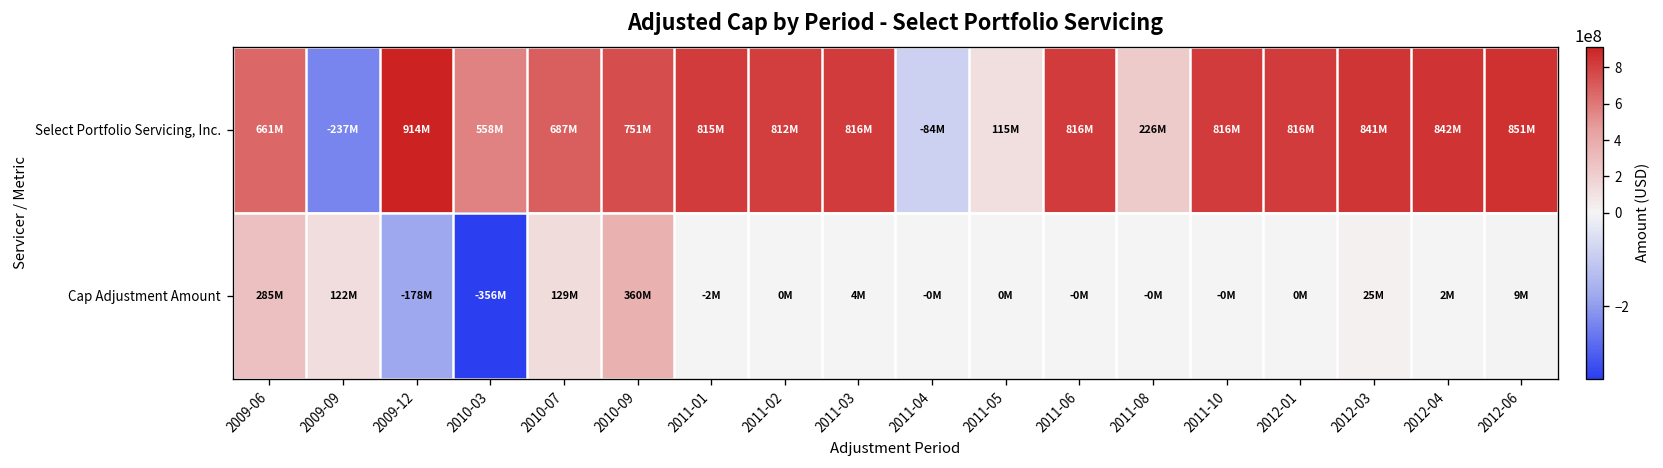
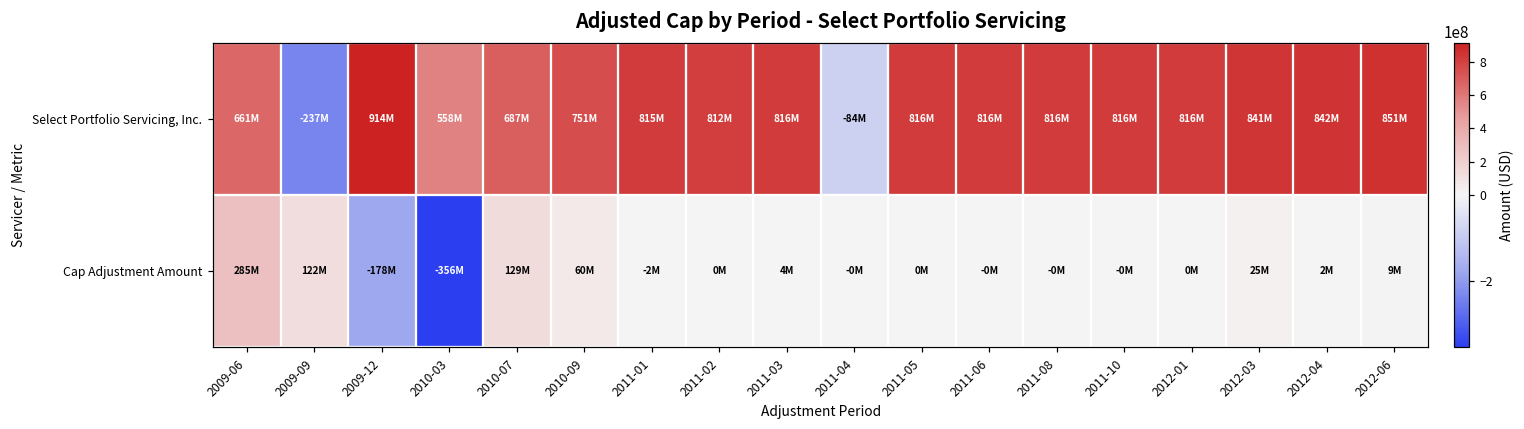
Select Portfolio Servicing, Inc., 2011-05: 115M -> 816M
Select Portfolio Servicing, Inc., 2011-08: 226M -> 816M
Cap Adjustment Amount, 2010-09: 360M -> 60M
